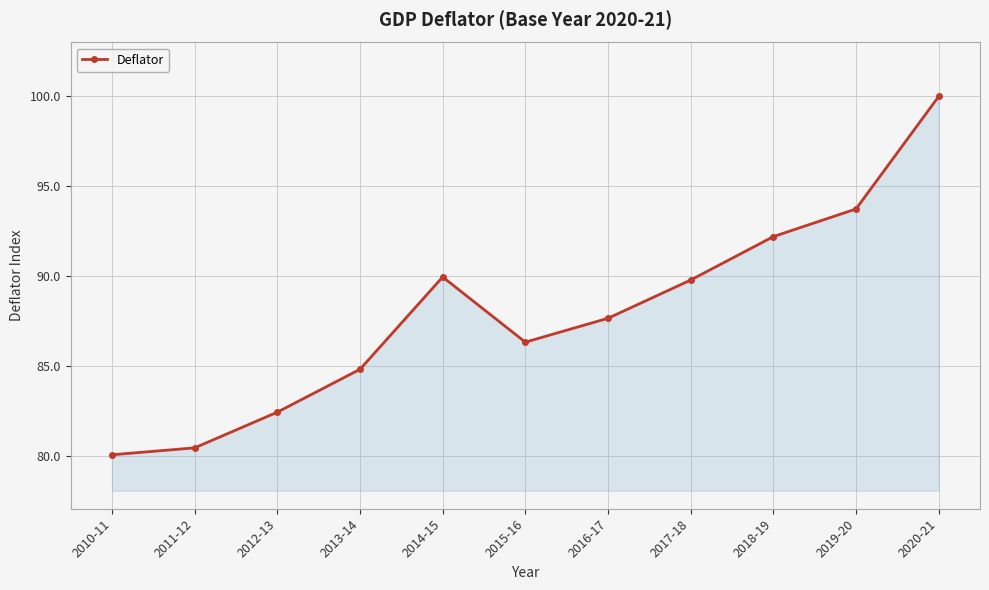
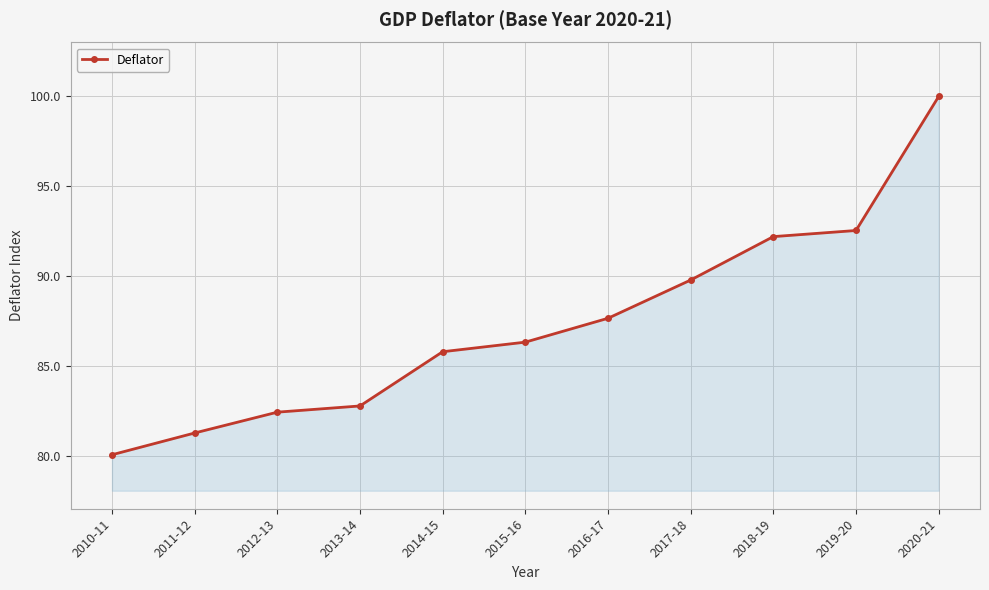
2011-12: 80.5 -> 81.3
2013-14: 84.8 -> 82.8
2014-15: 90.0 -> 85.8
2019-20: 93.7 -> 92.6
